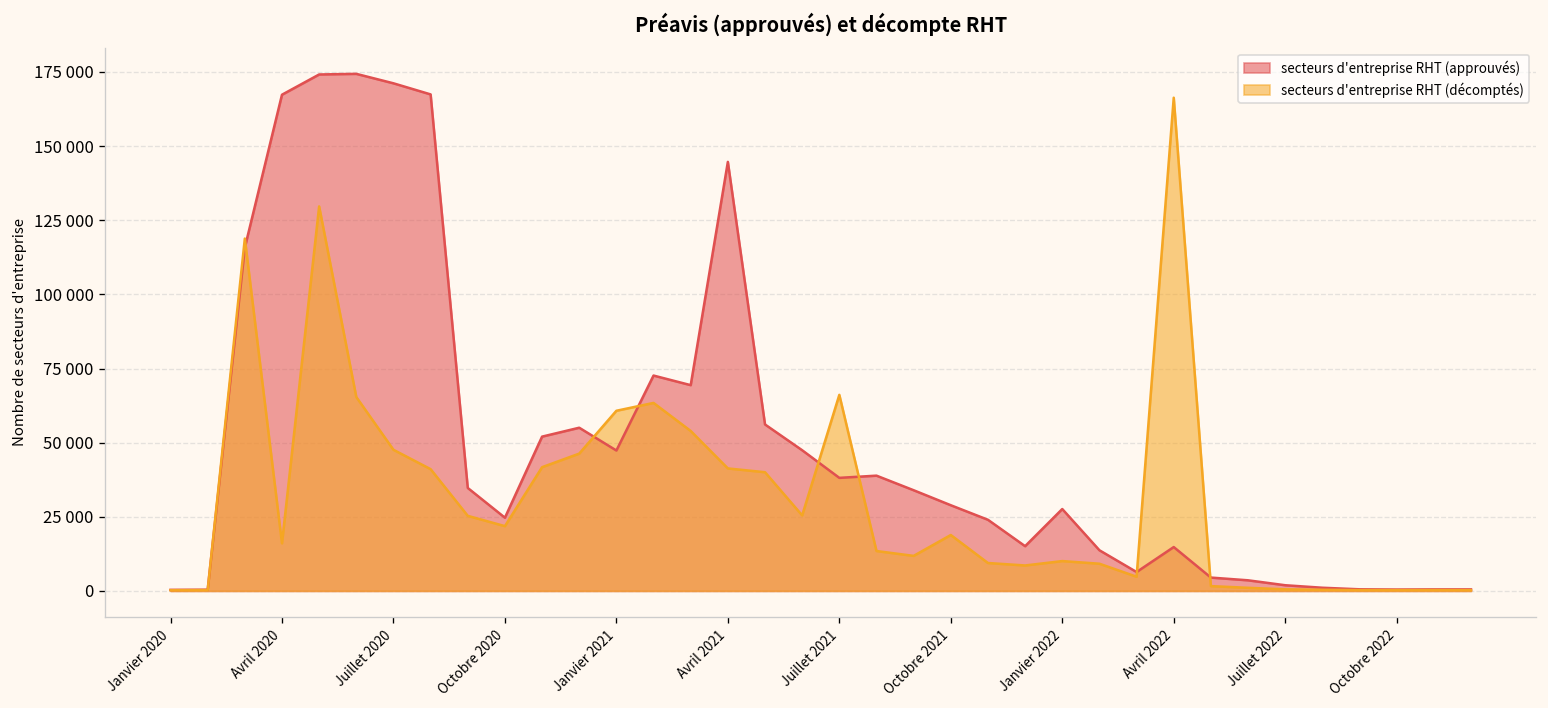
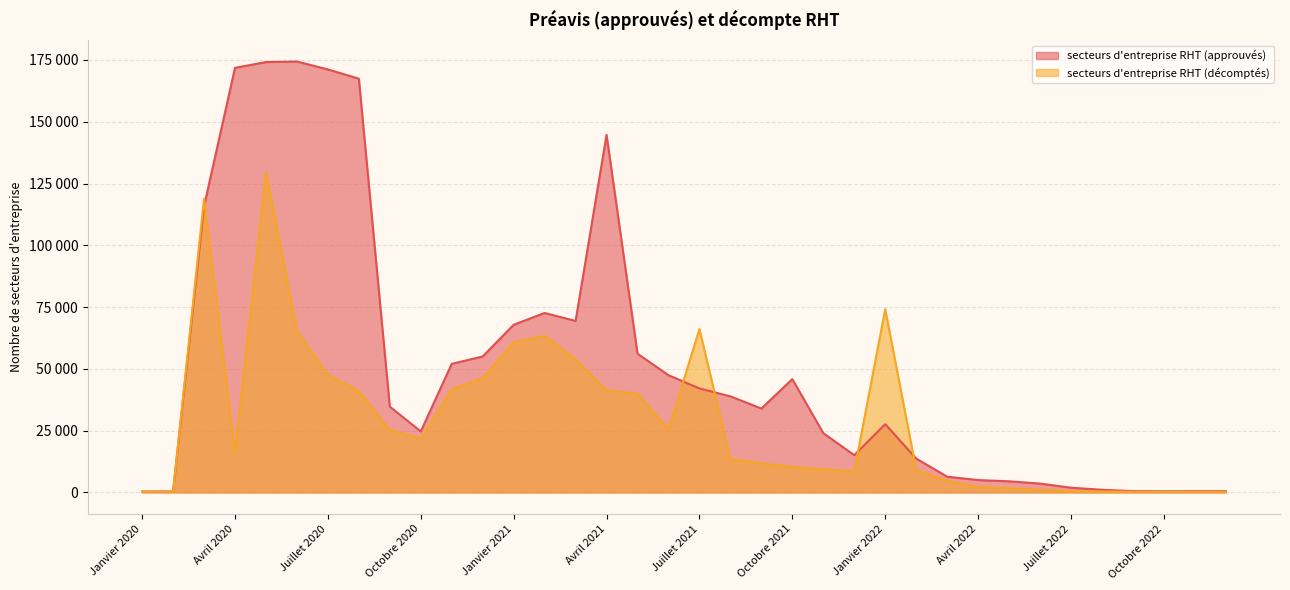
secteurs d'entreprise RHT (approuvés), Avril 2020: 167000 -> 172000
secteurs d'entreprise RHT (approuvés), Janvier 2021: 47000 -> 68000
secteurs d'entreprise RHT (approuvés), Juillet 2021: 38000 -> 42000
secteurs d'entreprise RHT (approuvés), Octobre 2021: 29000 -> 46000
secteurs d'entreprise RHT (décomptés), Octobre 2021: 19000 -> 10000
secteurs d'entreprise RHT (décomptés), Janvier 2022: 10000 -> 74000
secteurs d'entreprise RHT (approuvés), Avril 2022: 15000 -> 5000
secteurs d'entreprise RHT (décomptés), Avril 2022: 166000 -> 2000
